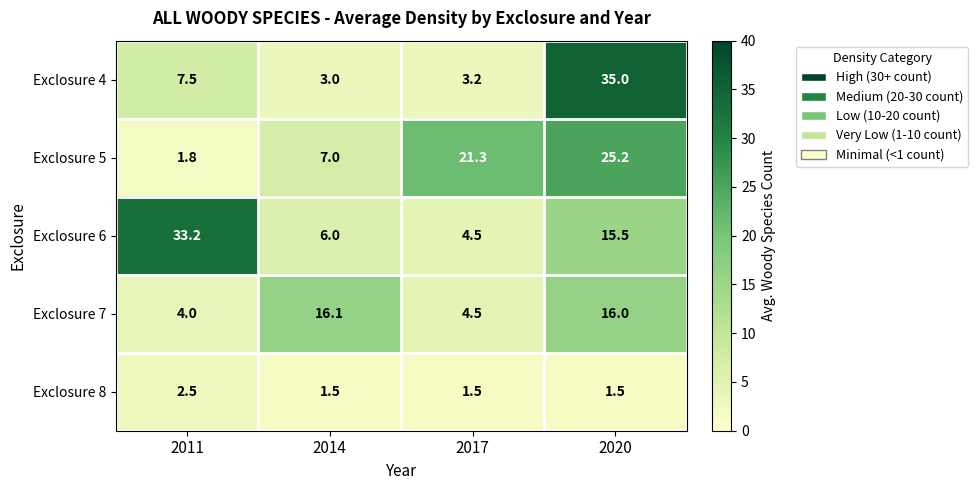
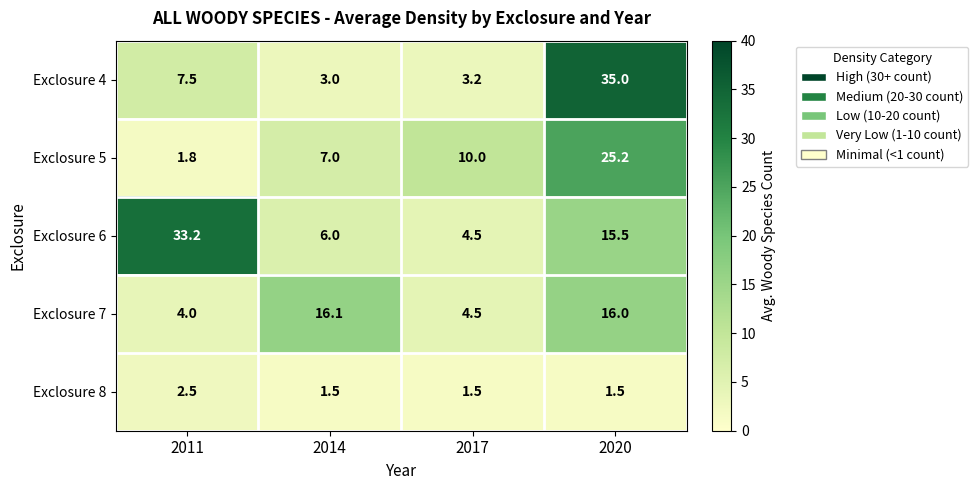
Exclosure 5, 2017: 21.3 -> 10.0
